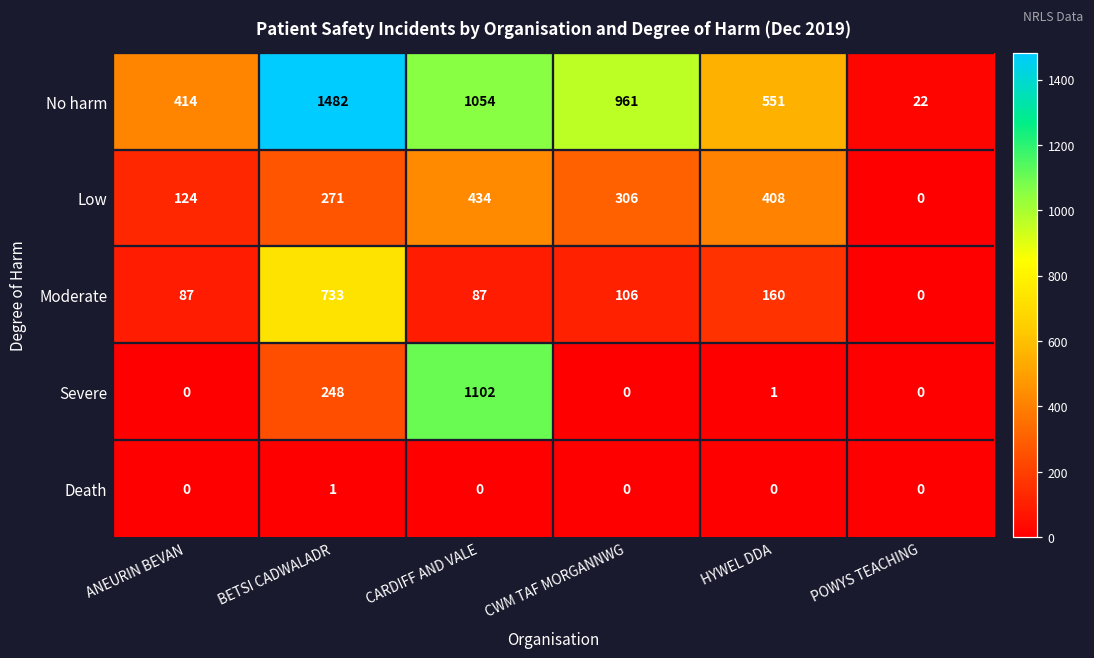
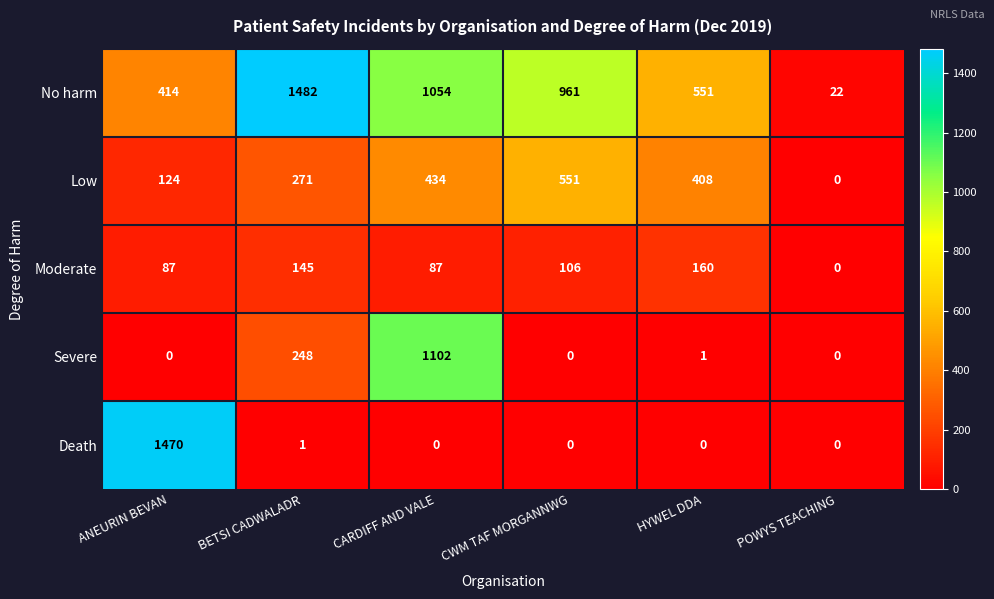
Low, CWM TAF MORGANNWG: 306 -> 551
Moderate, BETSI CADWALADR: 733 -> 145
Death, ANEURIN BEVAN: 0 -> 1470
